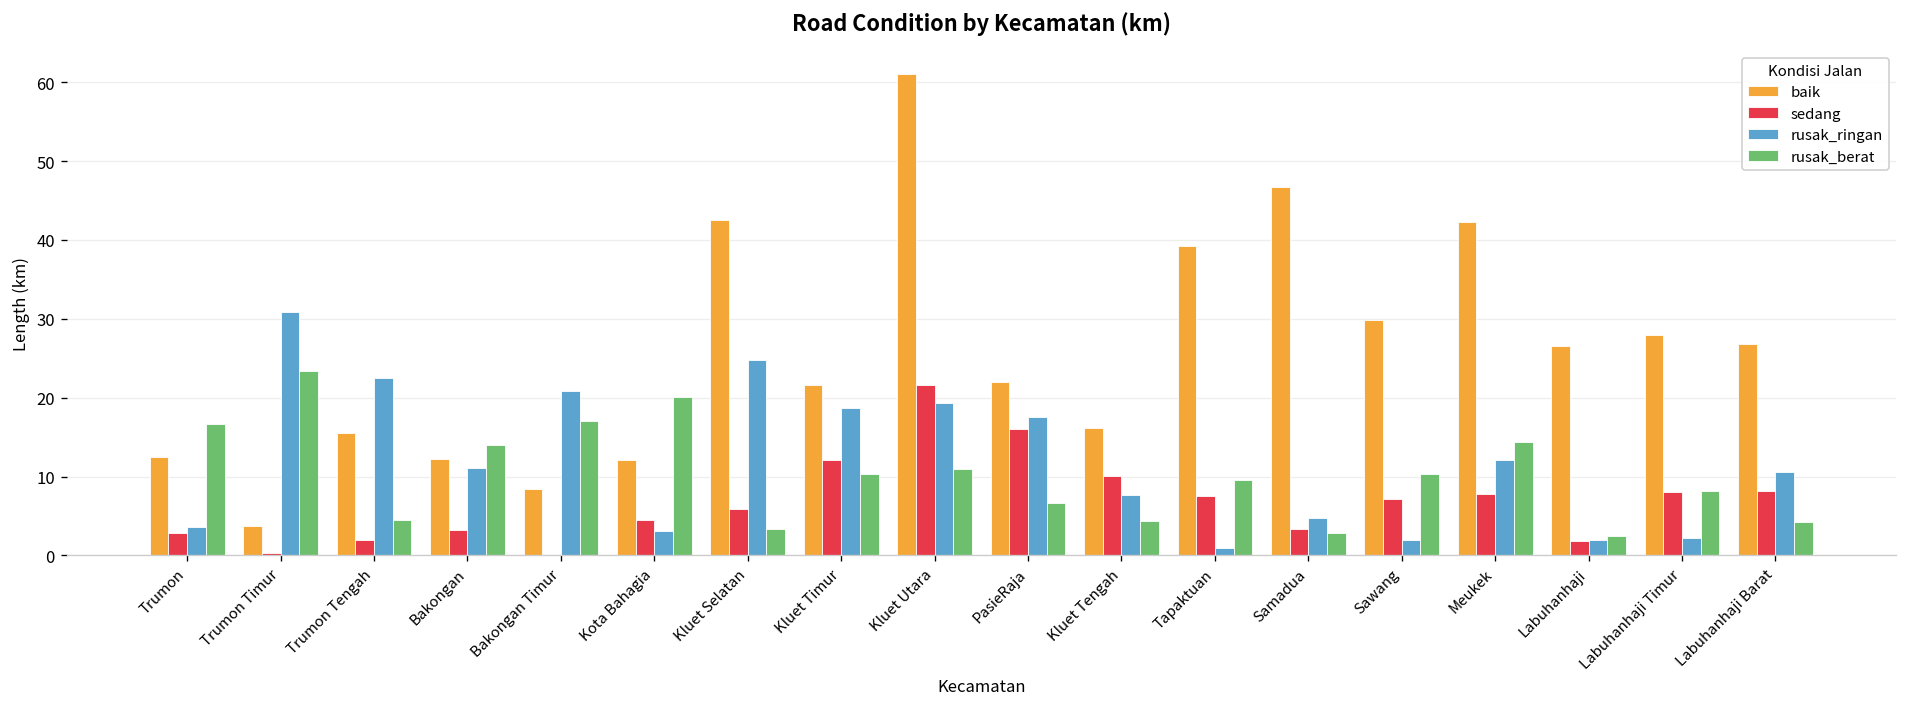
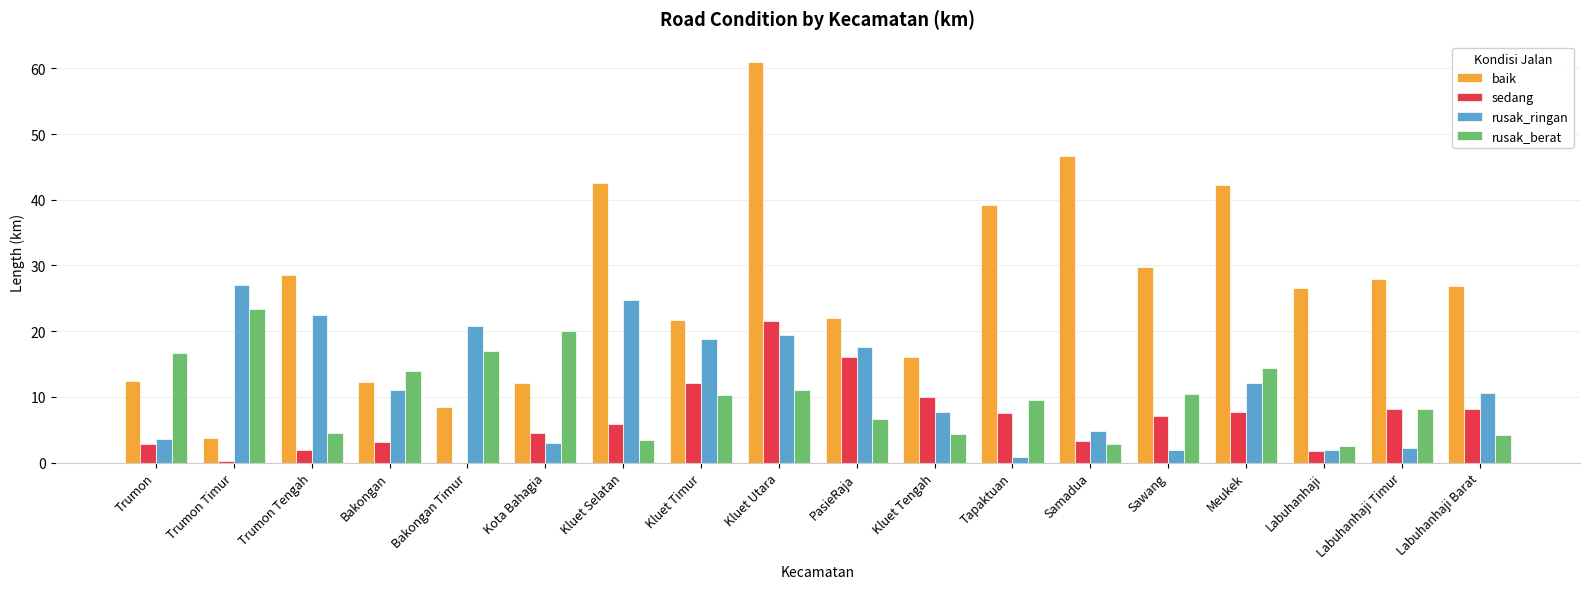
rusak_ringan, Trumon Timur: 31 -> 27
baik, Trumon Tengah: 15 -> 29
